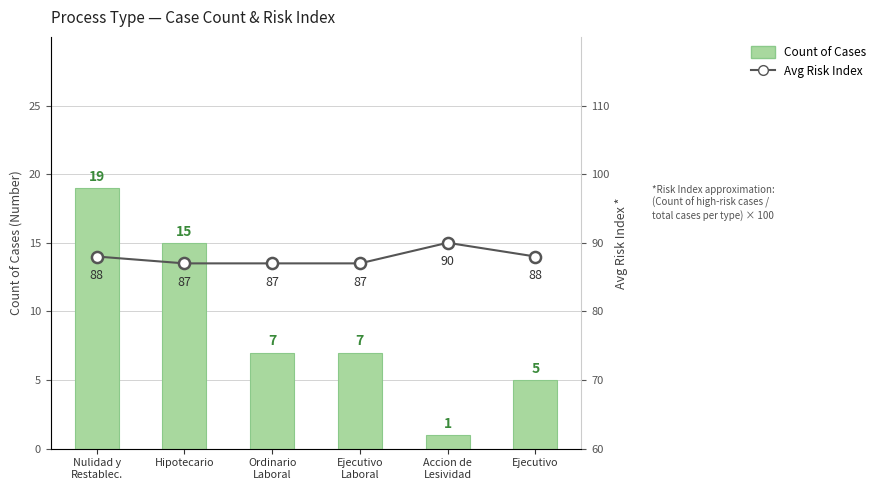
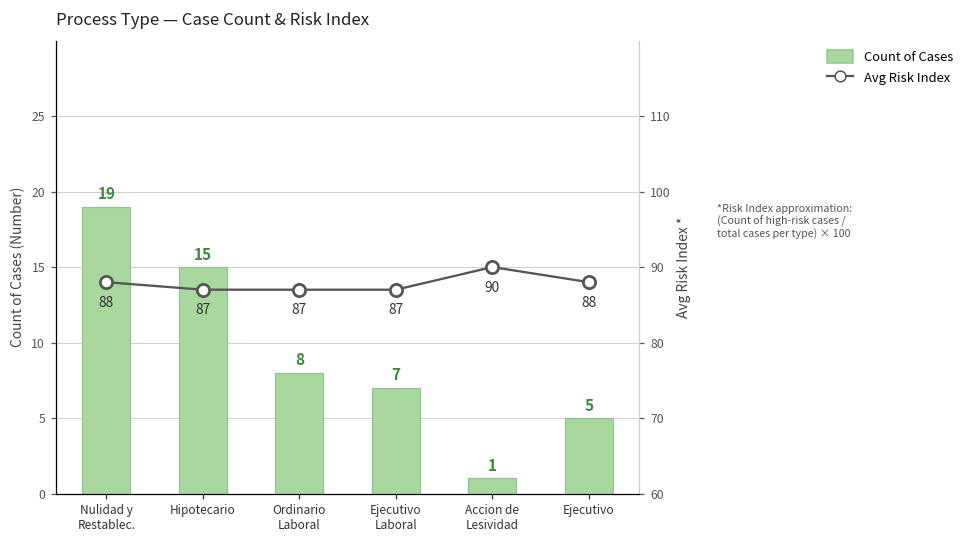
Count of Cases, Ordinario Laboral: 7 -> 8
